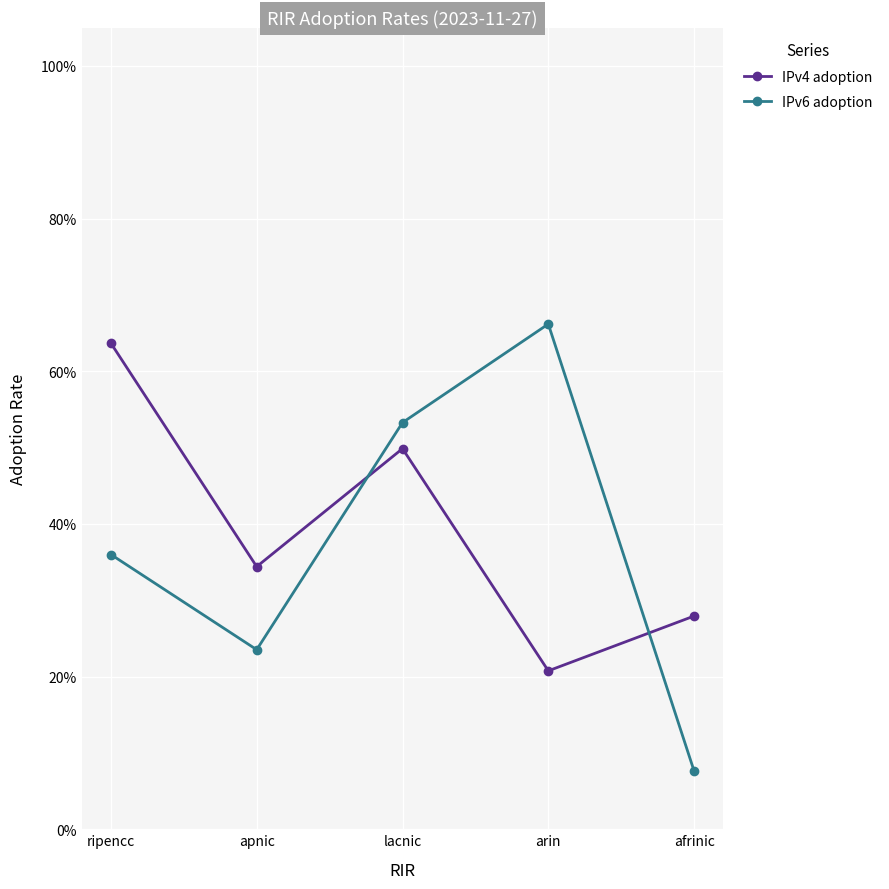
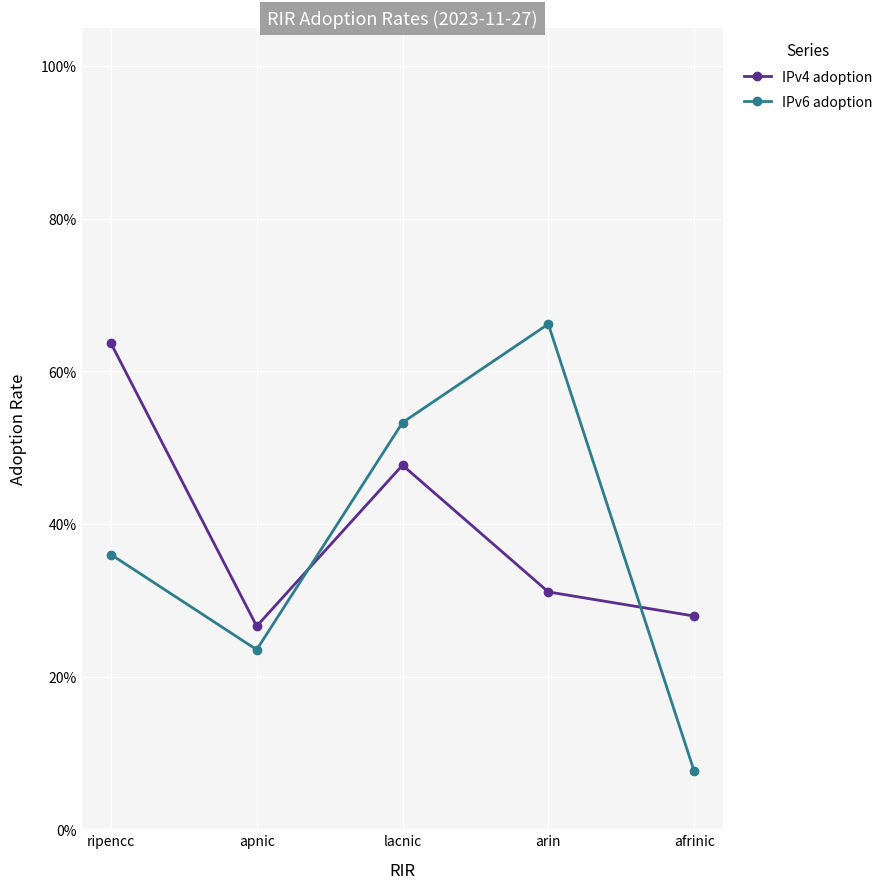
IPv4 adoption, apnic: 34% -> 27%
IPv4 adoption, lacnic: 50% -> 48%
IPv4 adoption, arin: 21% -> 31%
